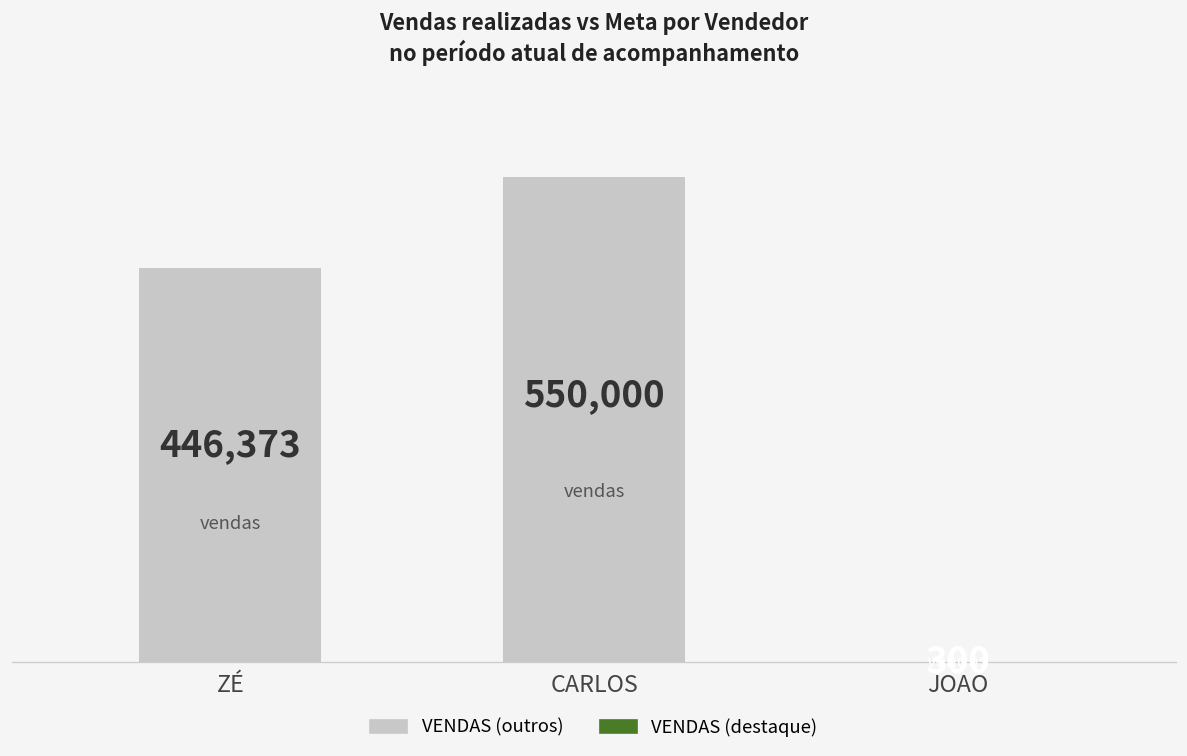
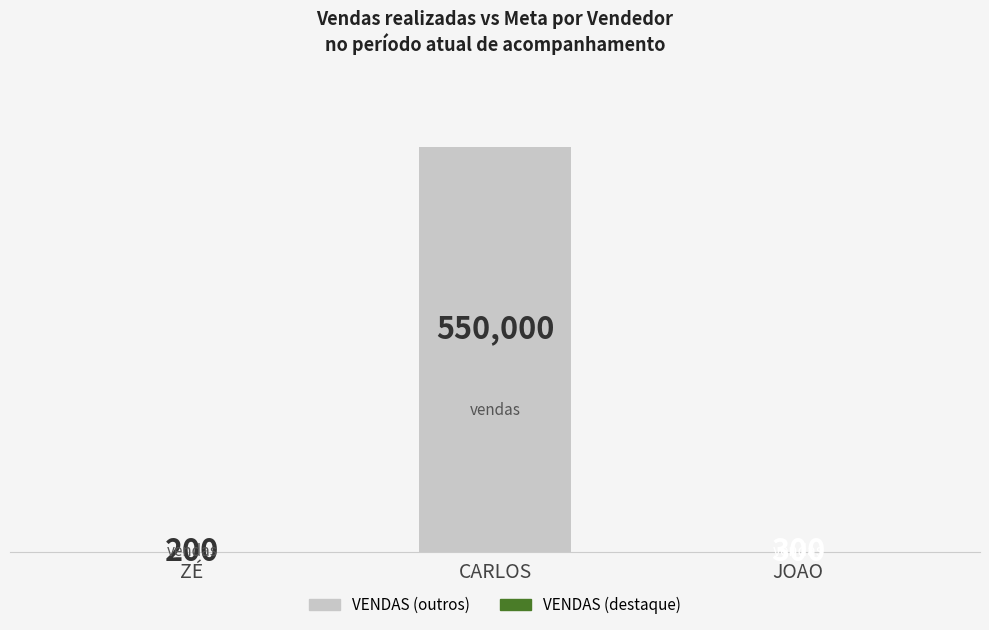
ZÉ: 446,373 -> 200
